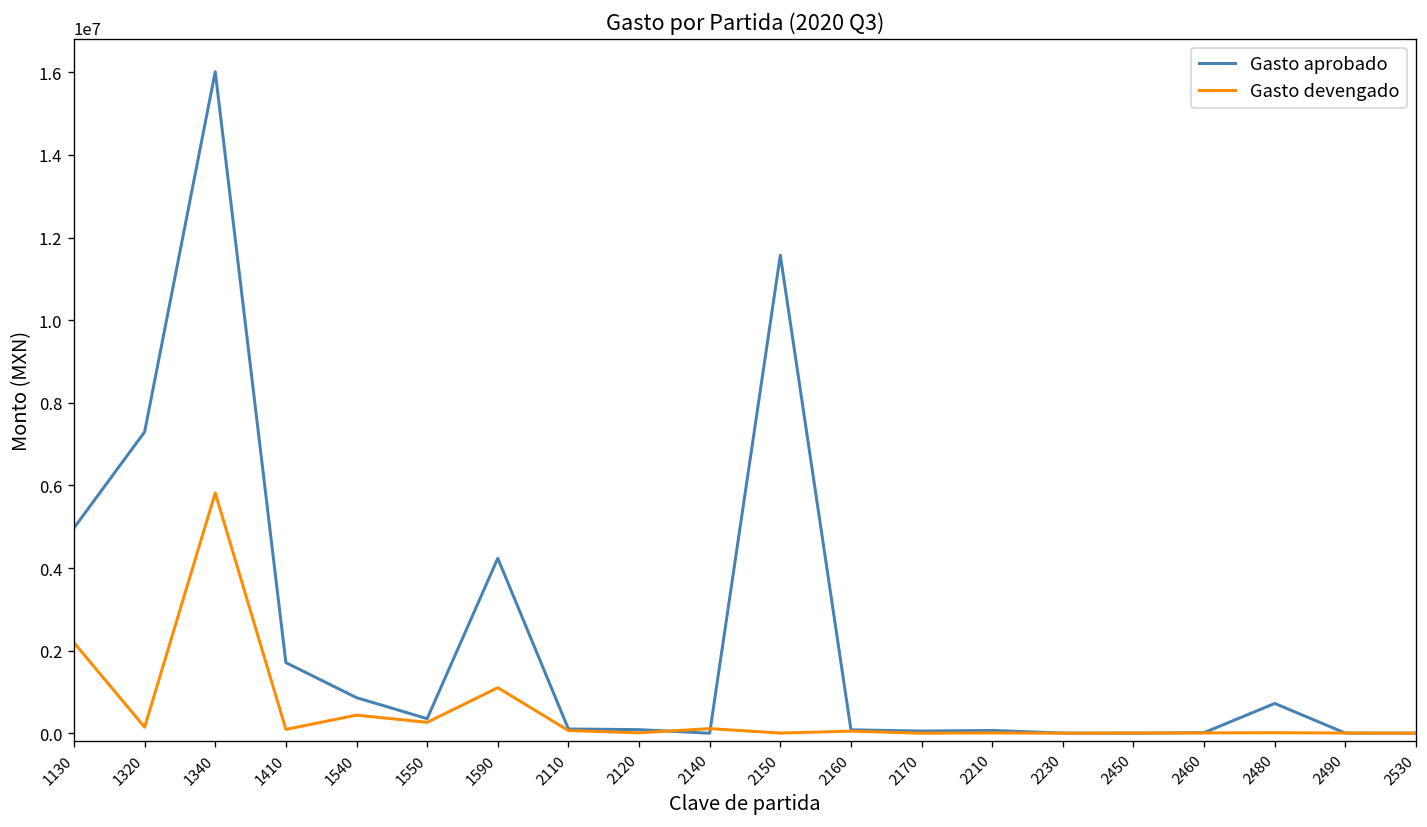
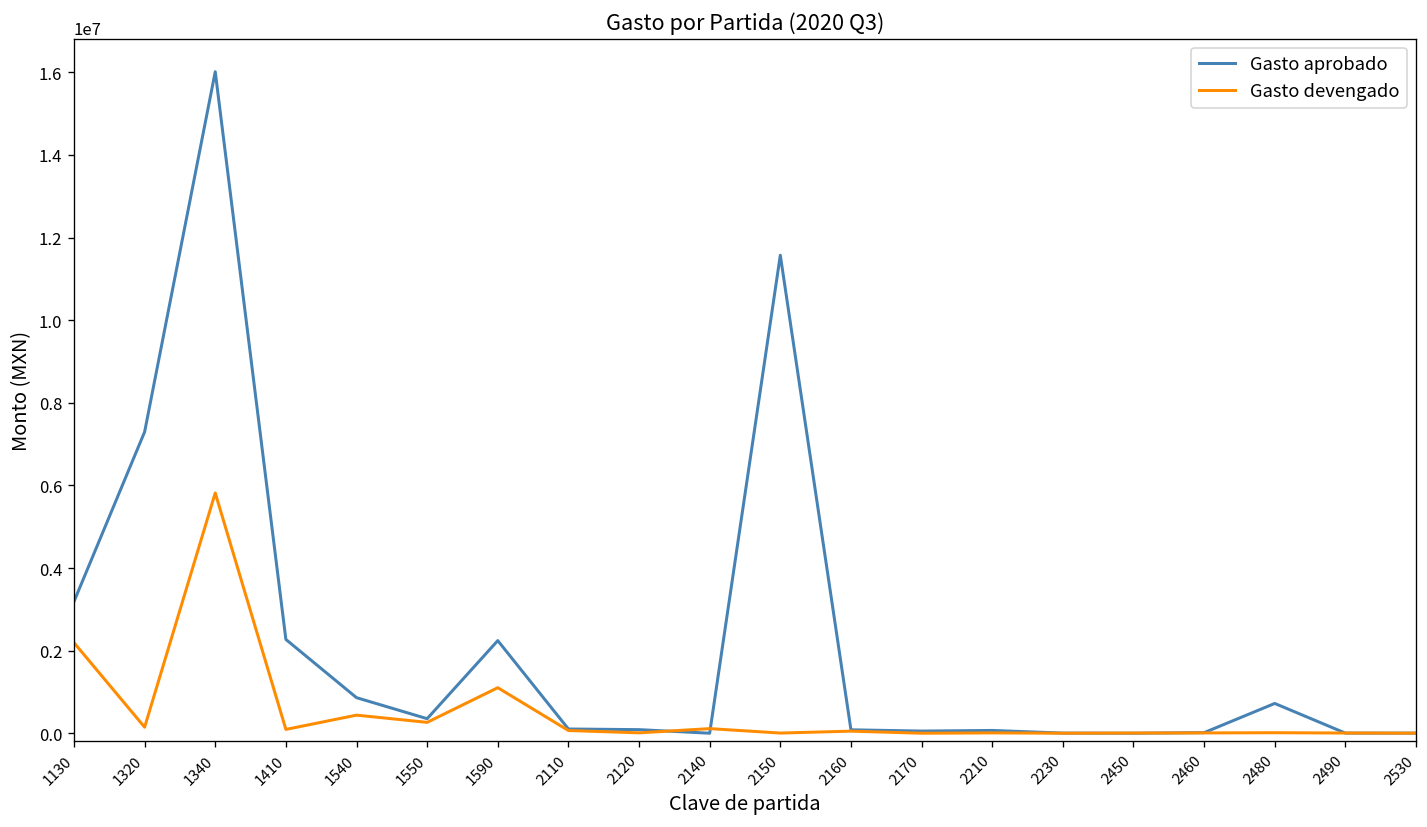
Gasto aprobado, 1130: 5000000 -> 3200000
Gasto aprobado, 1410: 1700000 -> 2300000
Gasto aprobado, 1590: 4200000 -> 2200000
